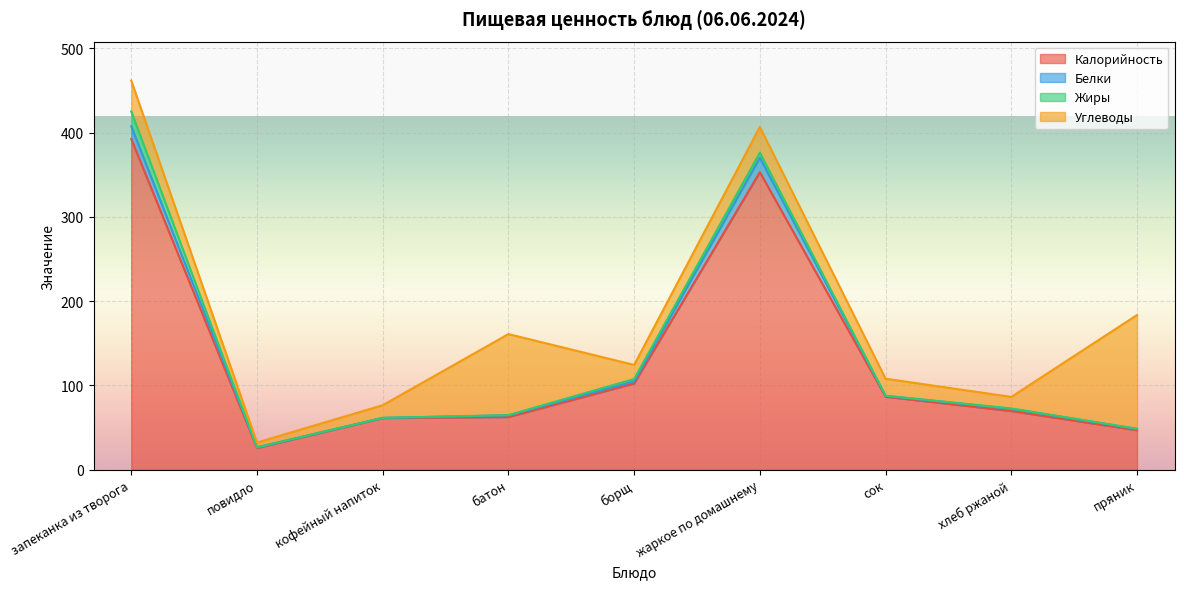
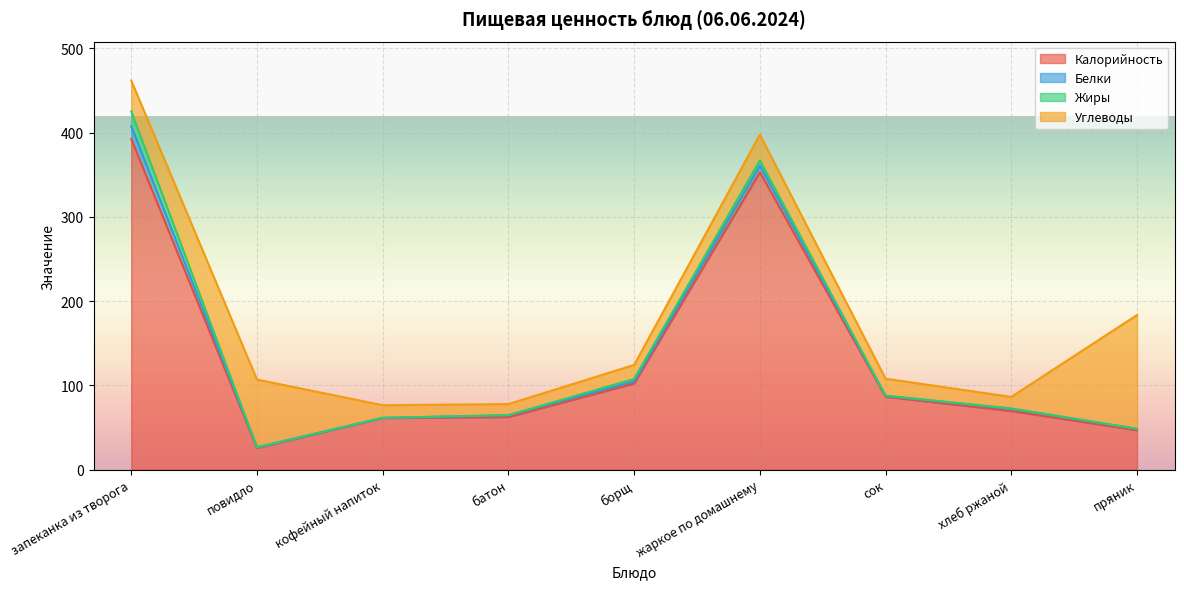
Углеводы, повидло: 10 -> 80
Углеводы, батон: 100 -> 10
Белки, жаркое по домашнему: 20 -> 10
